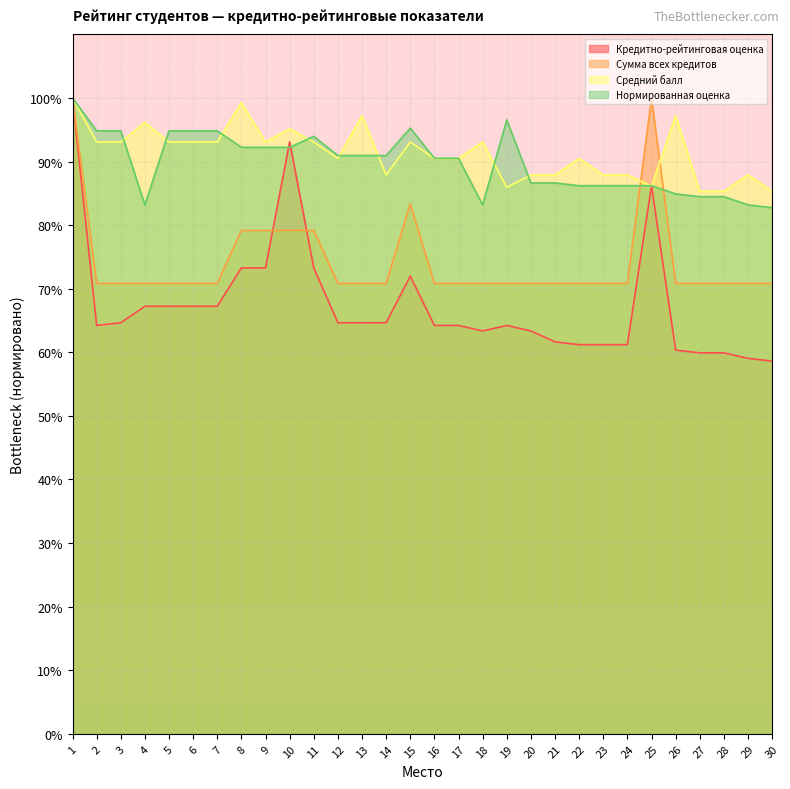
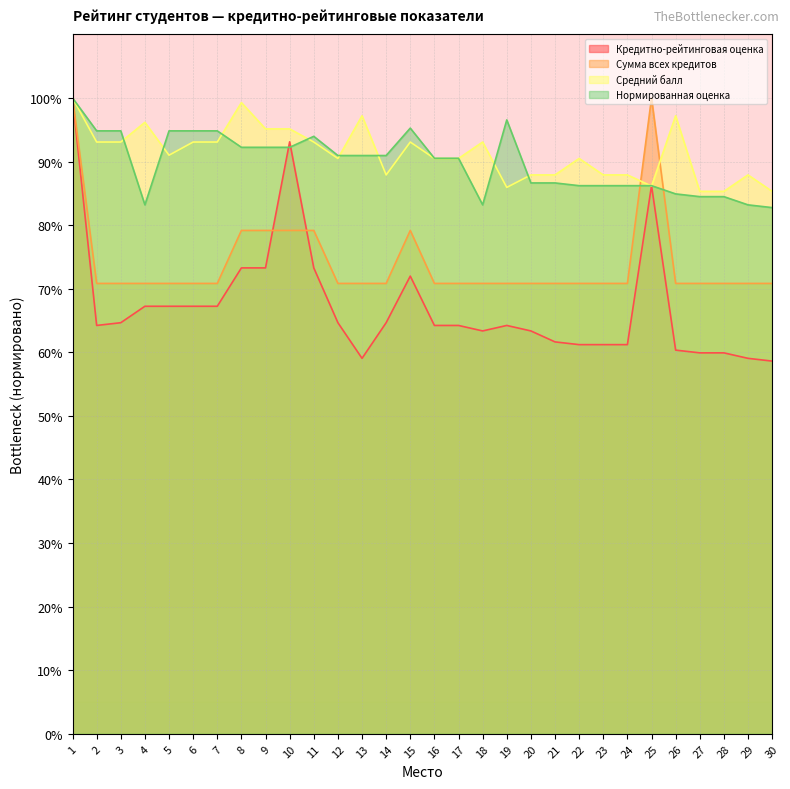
Средний балл, 5: 93% -> 91%
Средний балл, 9: 93% -> 95%
Кредитно-рейтинговая оценка, 13: 65% -> 59%
Сумма всех кредитов, 15: 83% -> 79%
